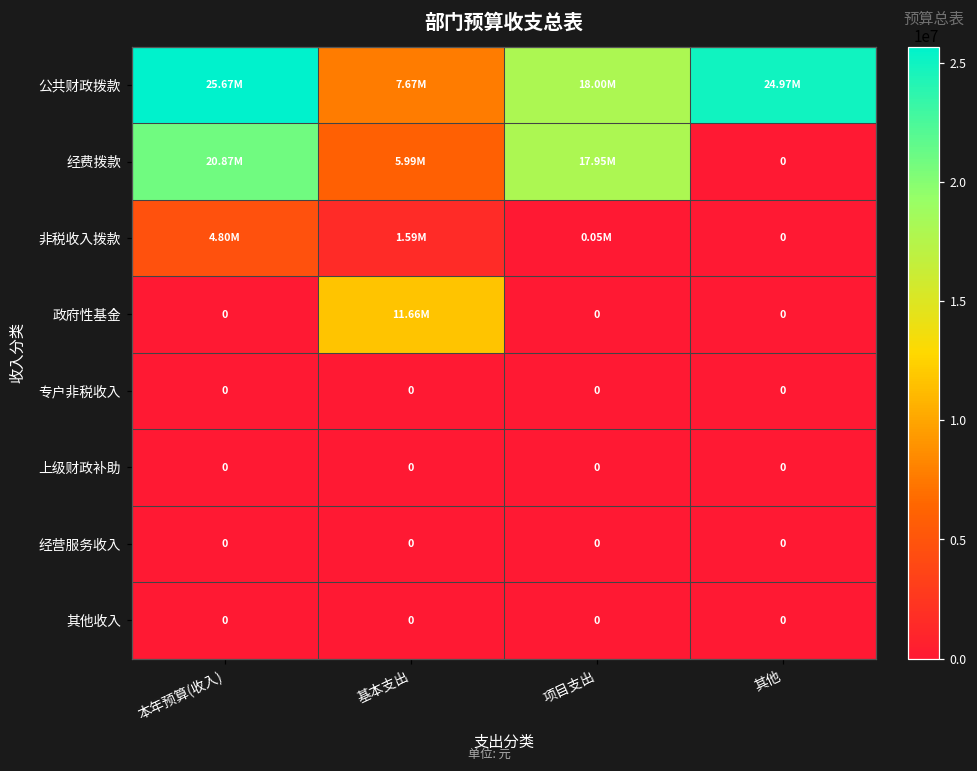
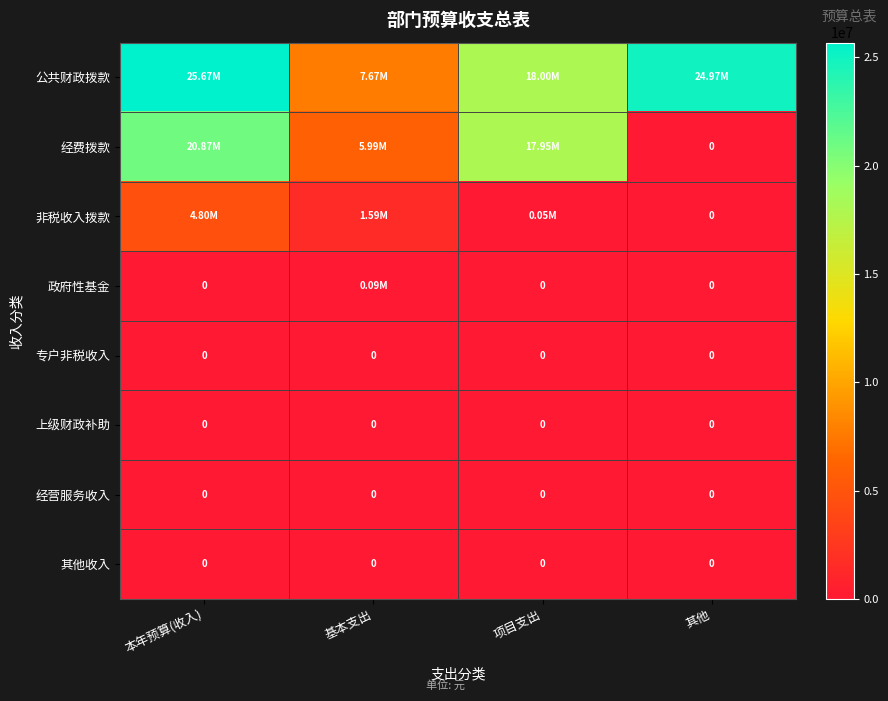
政府性基金, 基本支出: 11.66M -> 0.09M
